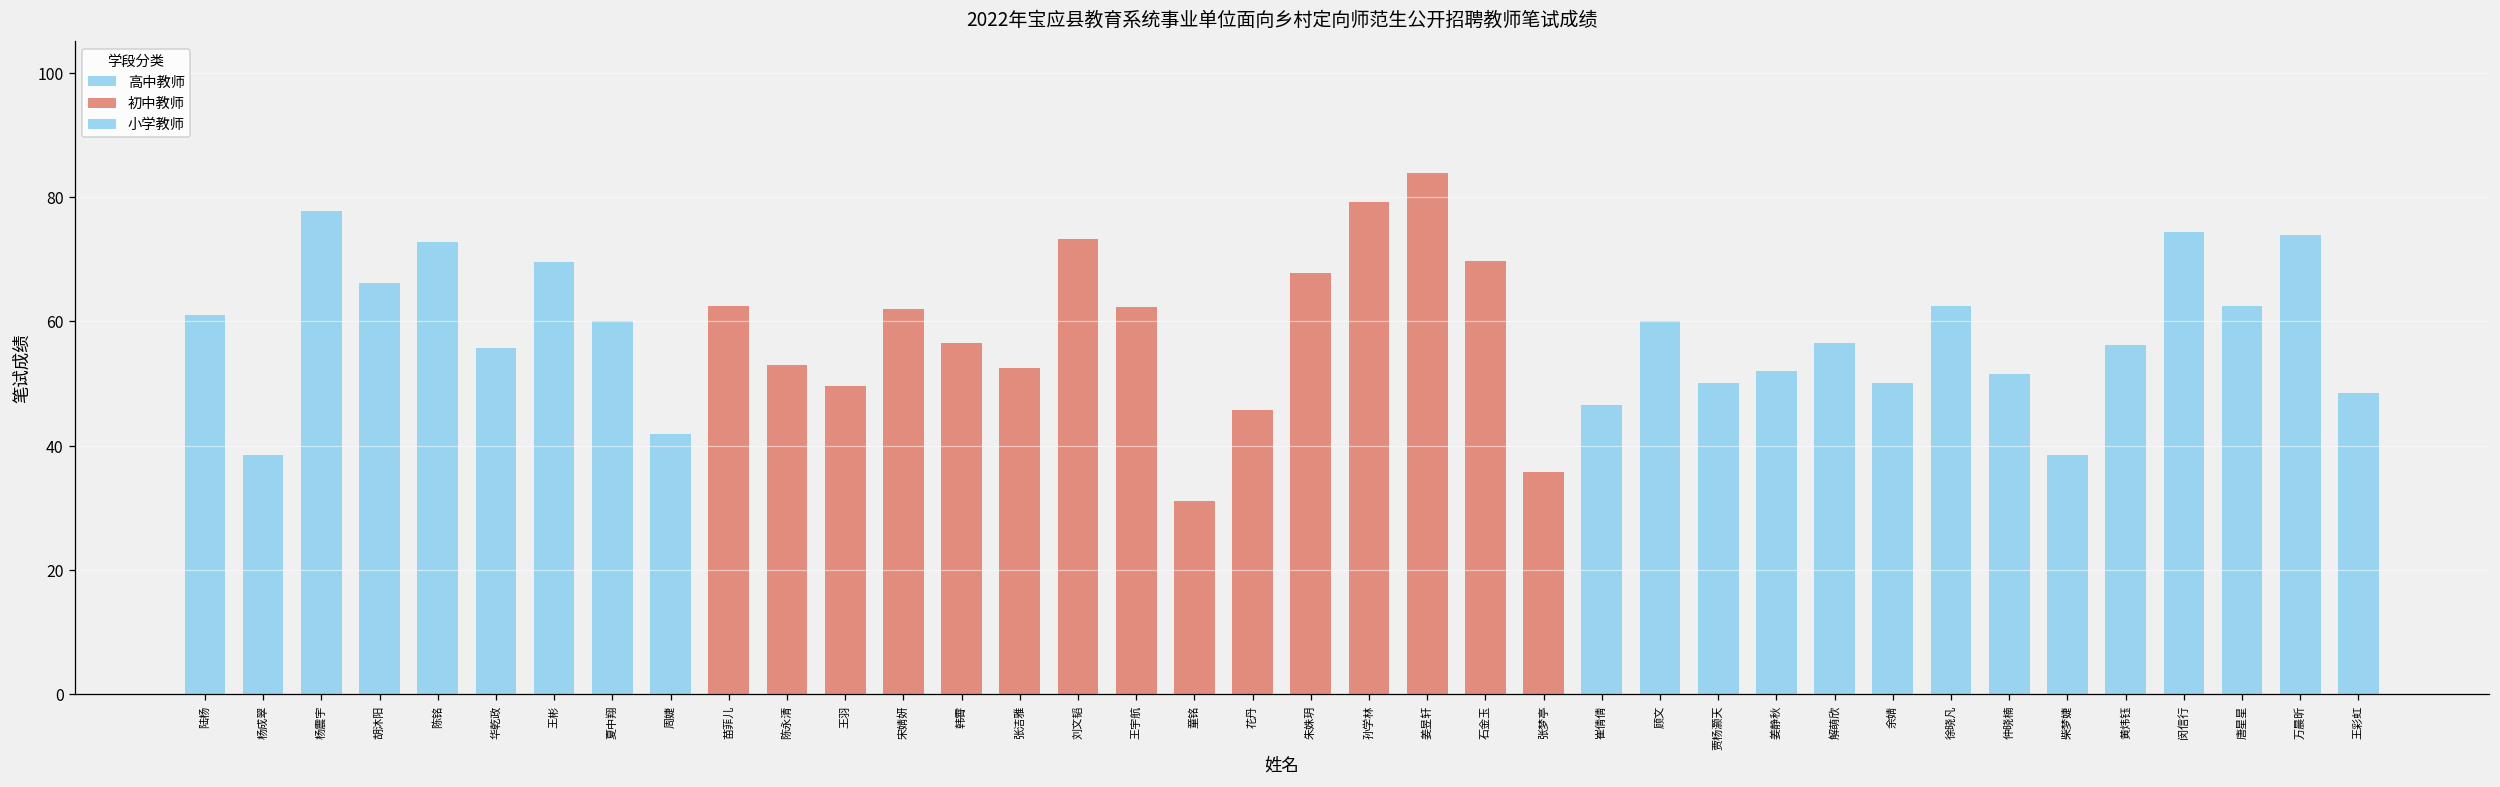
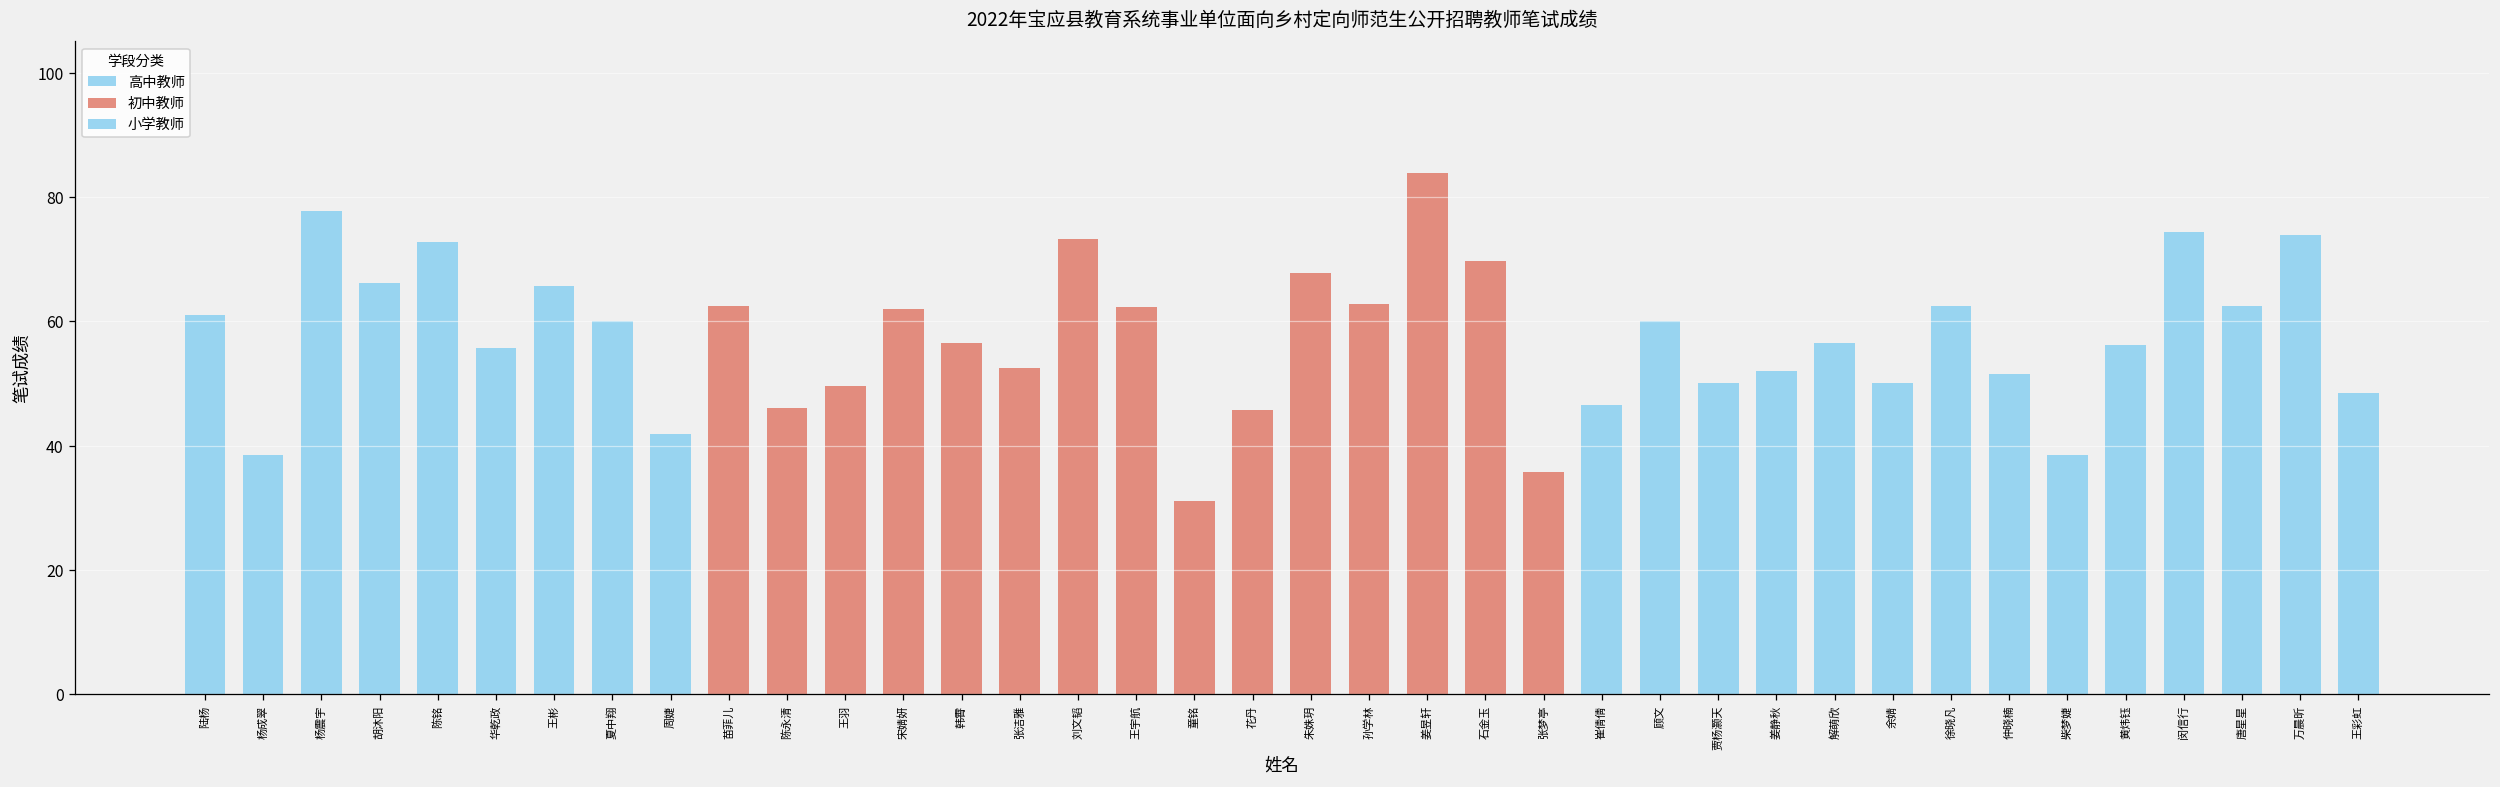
王彬: 70 -> 66
陈永清: 53 -> 46
孙学林: 79 -> 63
